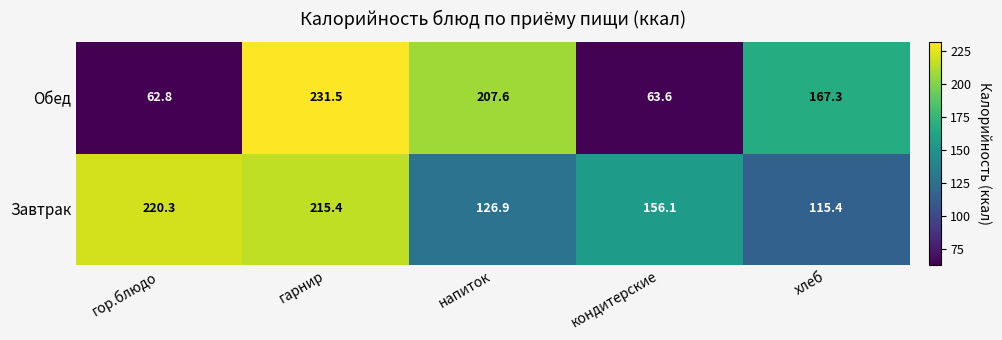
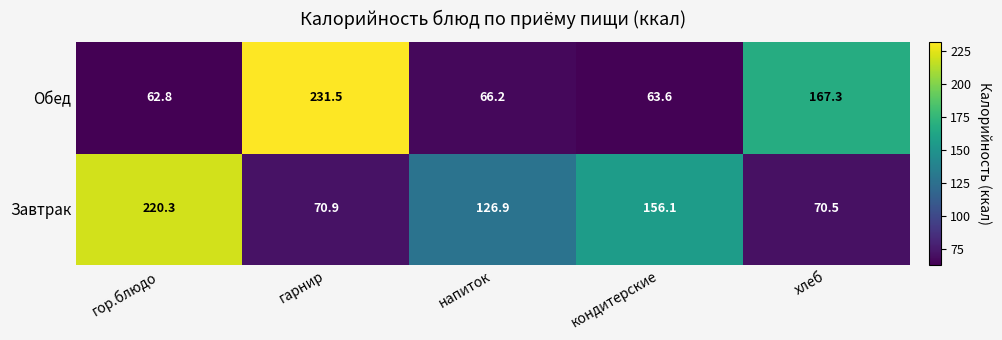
Обед, напиток: 207.6 -> 66.2
Завтрак, гарнир: 215.4 -> 70.9
Завтрак, хлеб: 115.4 -> 70.5
